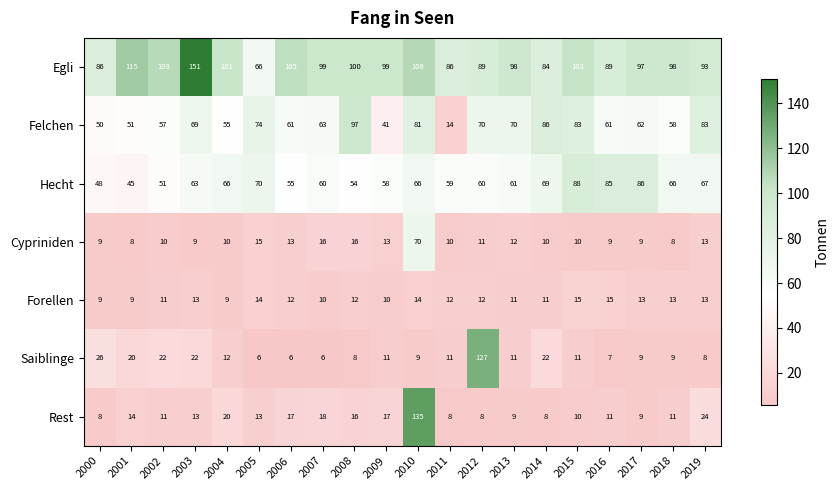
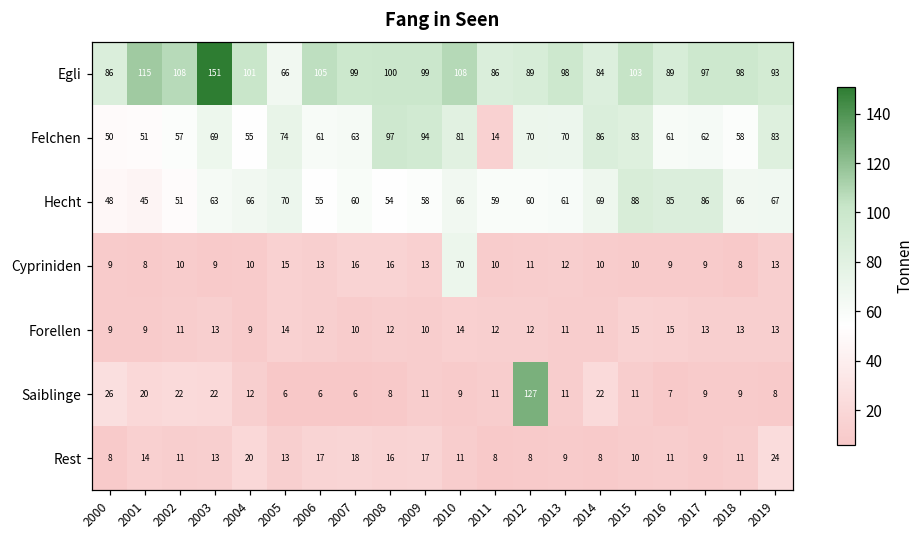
Felchen, 2009: 41 -> 94
Rest, 2010: 135 -> 11
